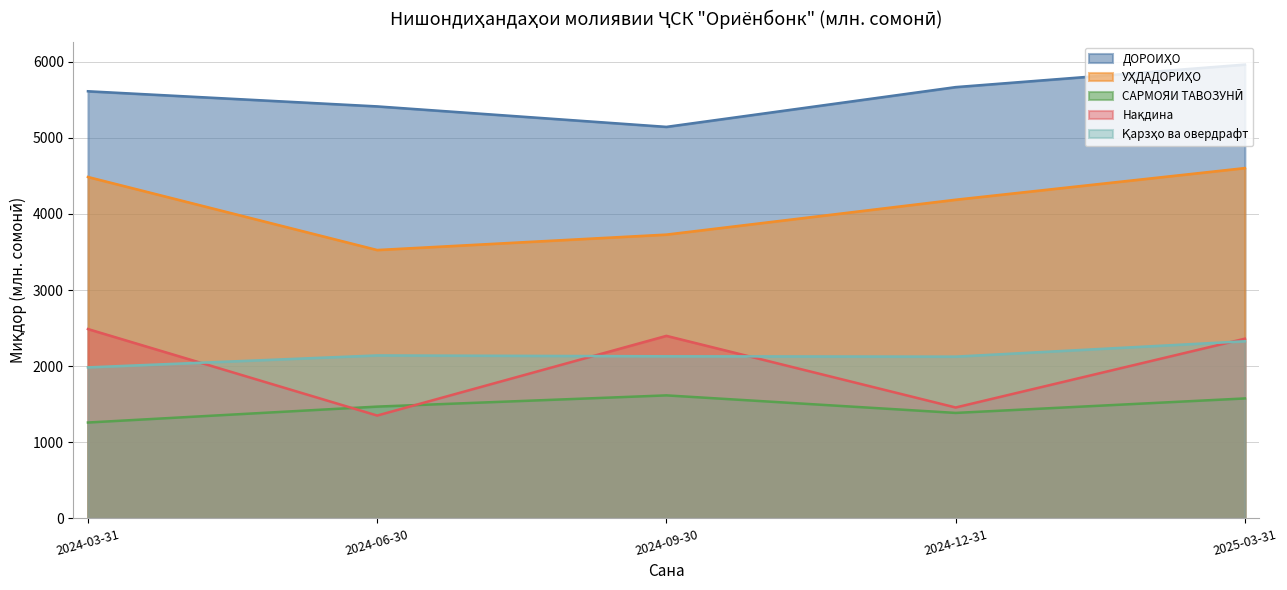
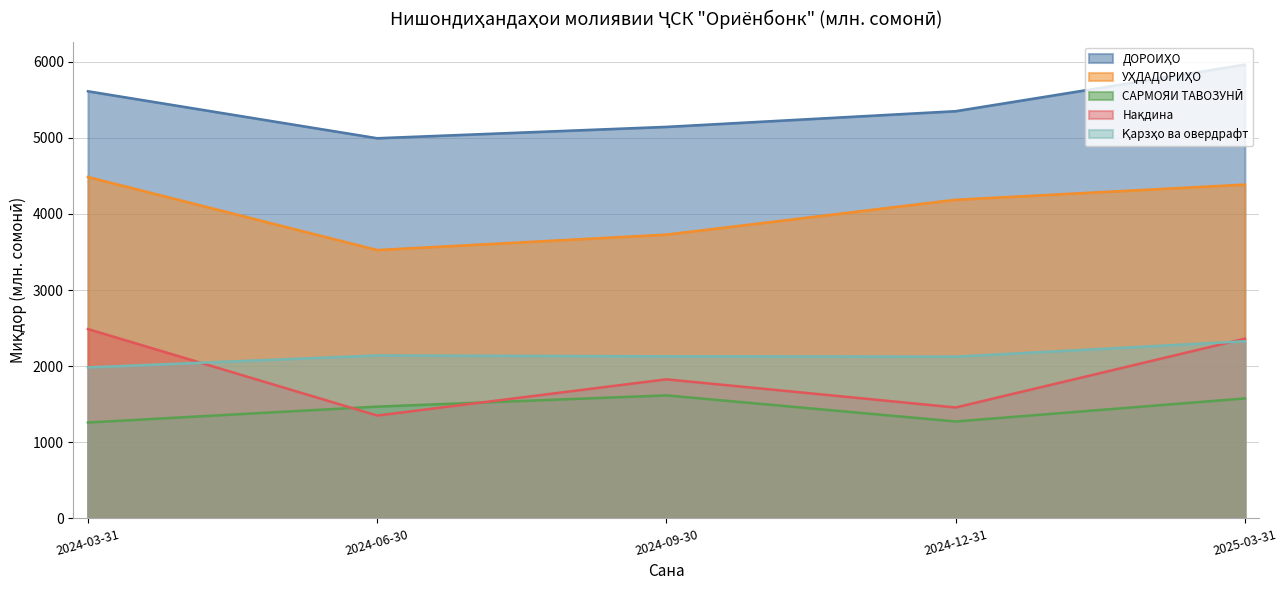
ДОРОИҲО, 2024-06-30: 5400 -> 5000
Нақдина, 2024-09-30: 2400 -> 1800
ДОРОИҲО, 2024-12-31: 5700 -> 5300
САРМОЯИ ТАВОЗУНӢ, 2024-12-31: 1400 -> 1300
УҲДАДОРИҲО, 2025-03-31: 4600 -> 4400
